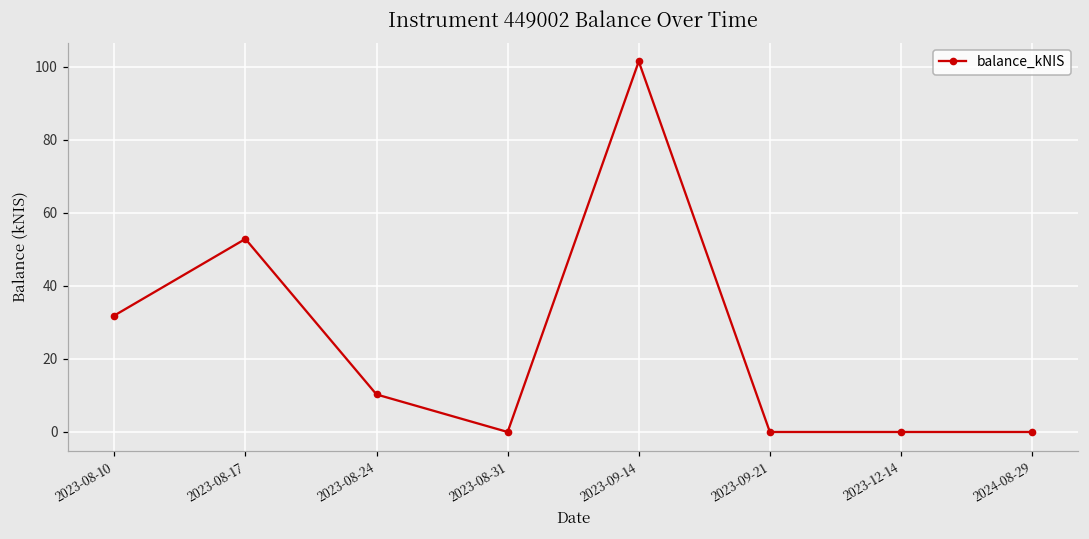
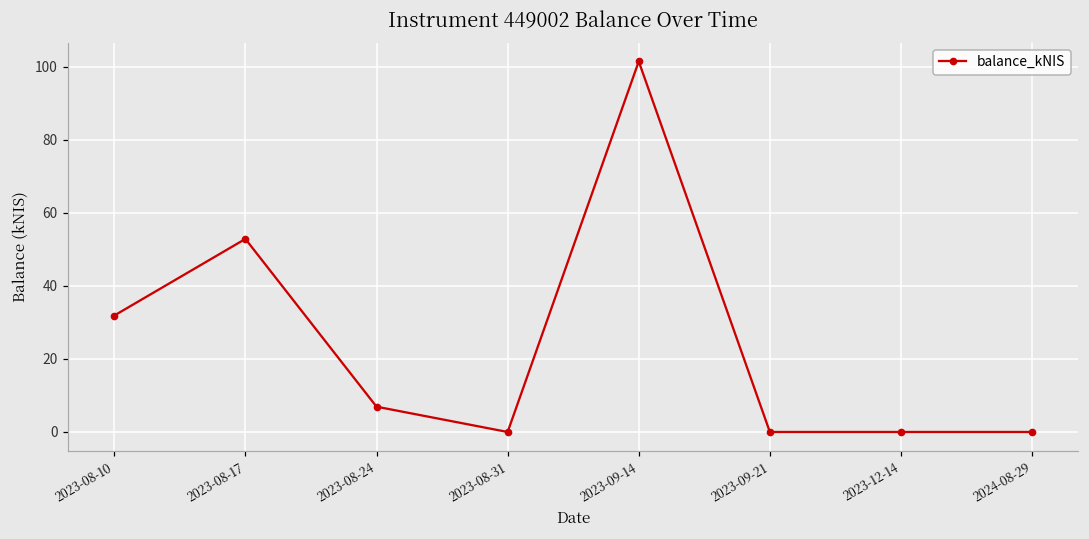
2023-08-24: 10 -> 7
